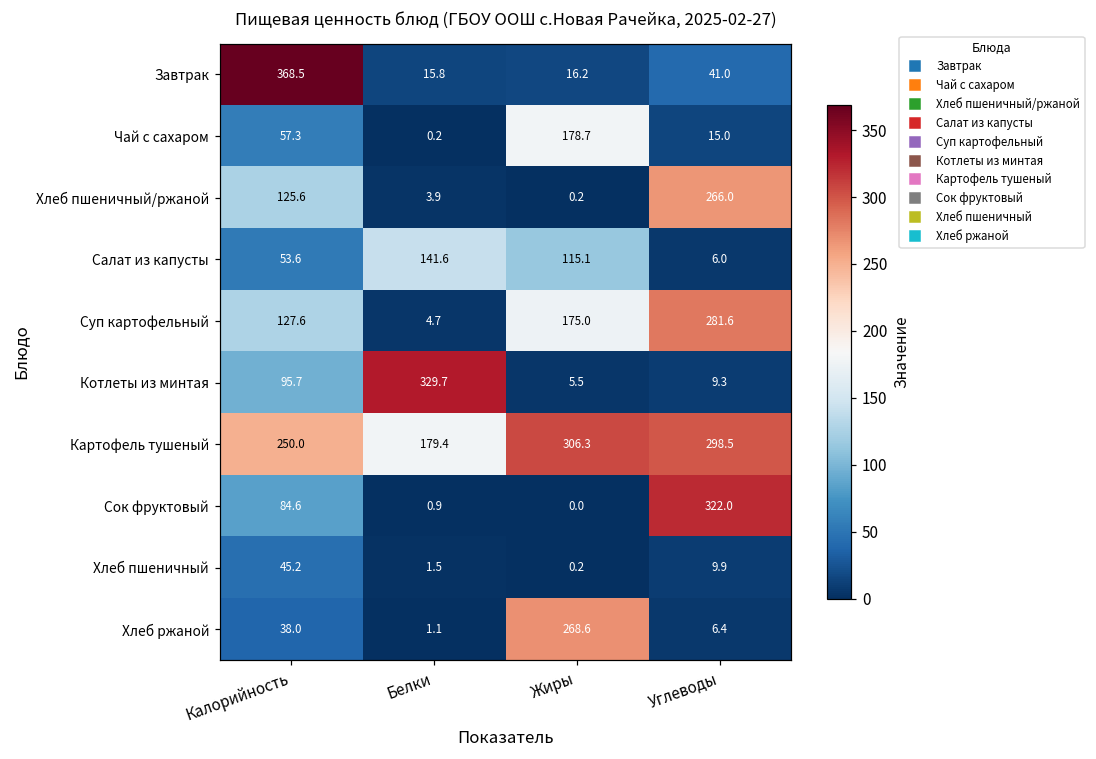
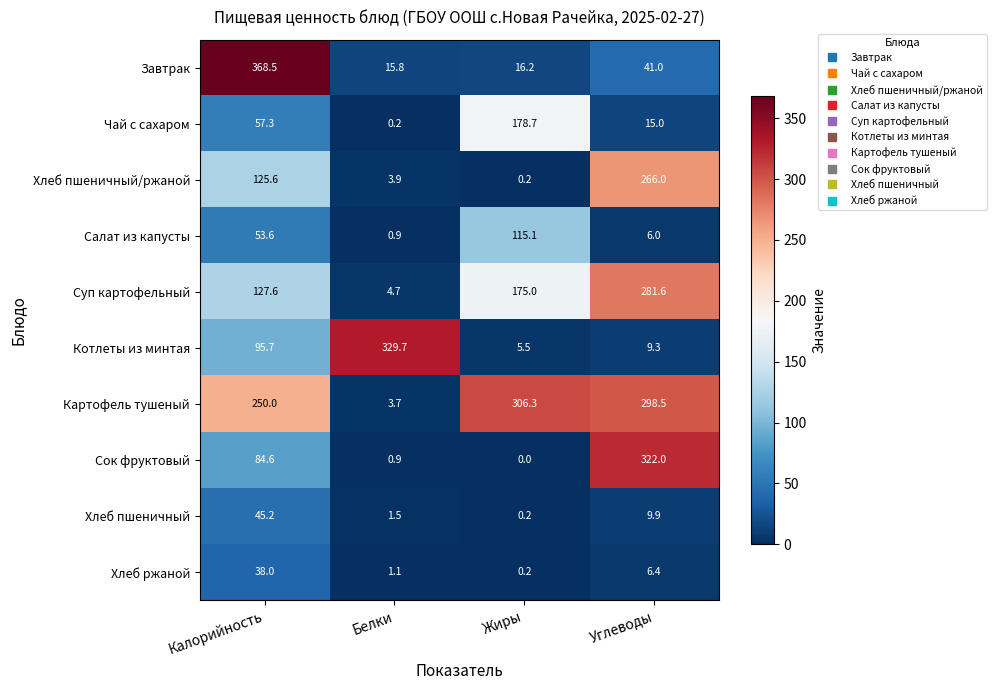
Салат из капусты, Белки: 141.6 -> 0.9
Картофель тушеный, Белки: 179.4 -> 3.7
Хлеб ржаной, Жиры: 268.6 -> 0.2
